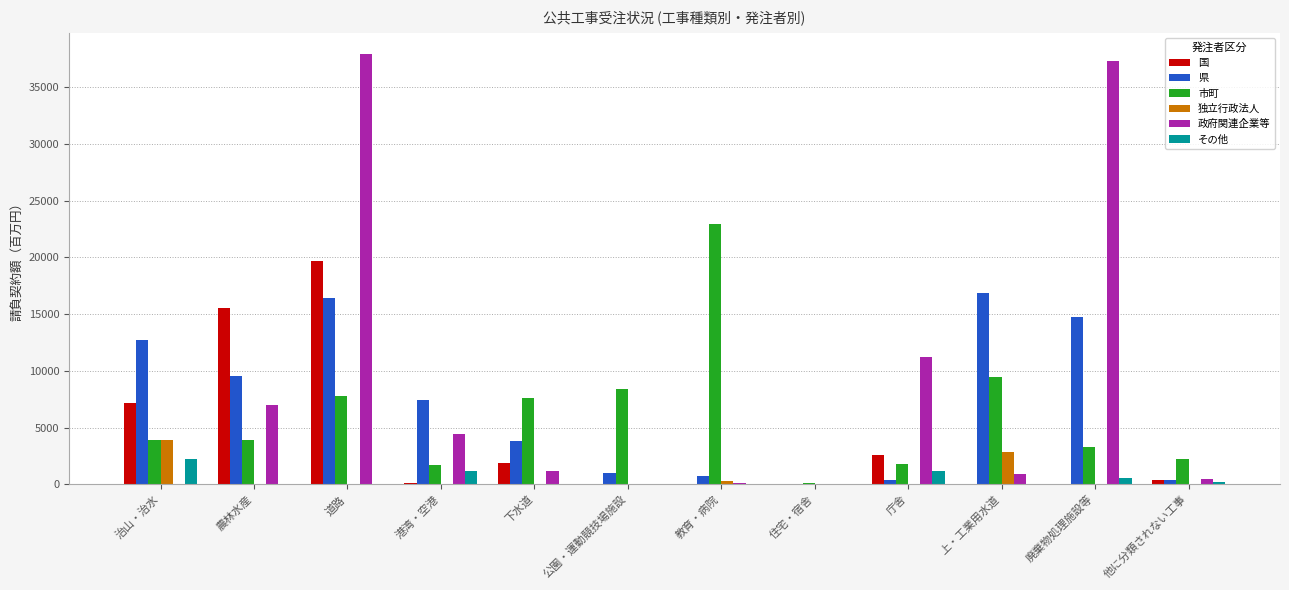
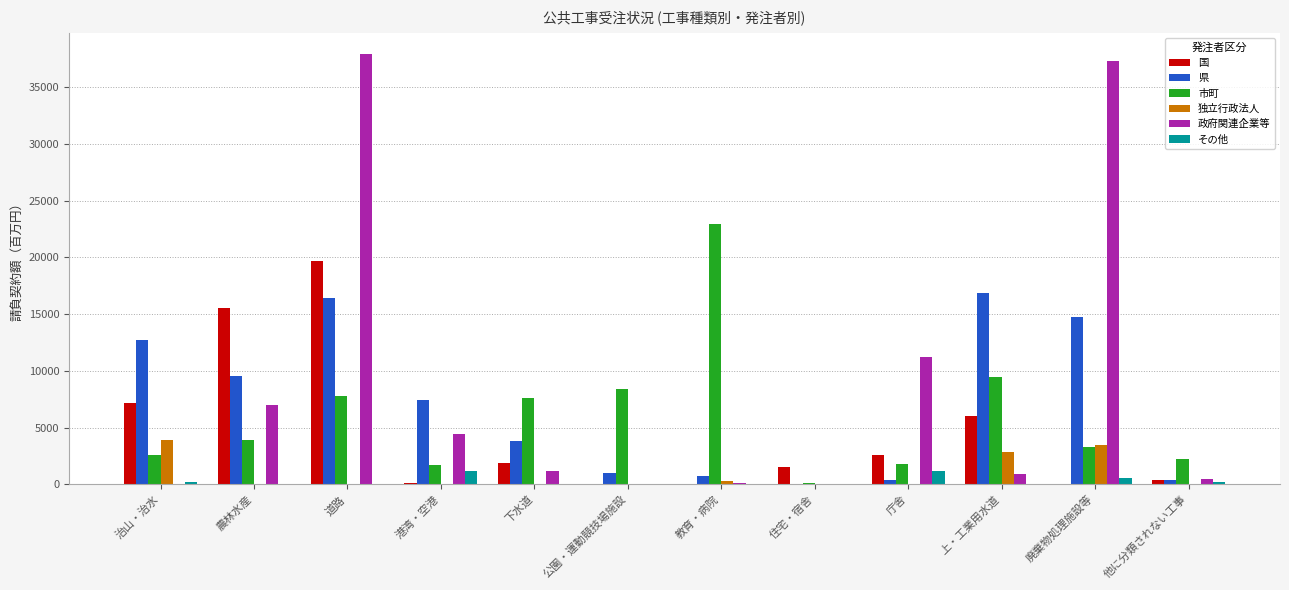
市町, 治山・治水: 3900 -> 2600
その他, 治山・治水: 2200 -> 200
国, 住宅・宿舎: 0 -> 1500
国, 上・工業用水道: 0 -> 6000
独立行政法人, 廃棄物処理施設等: 0 -> 3400
